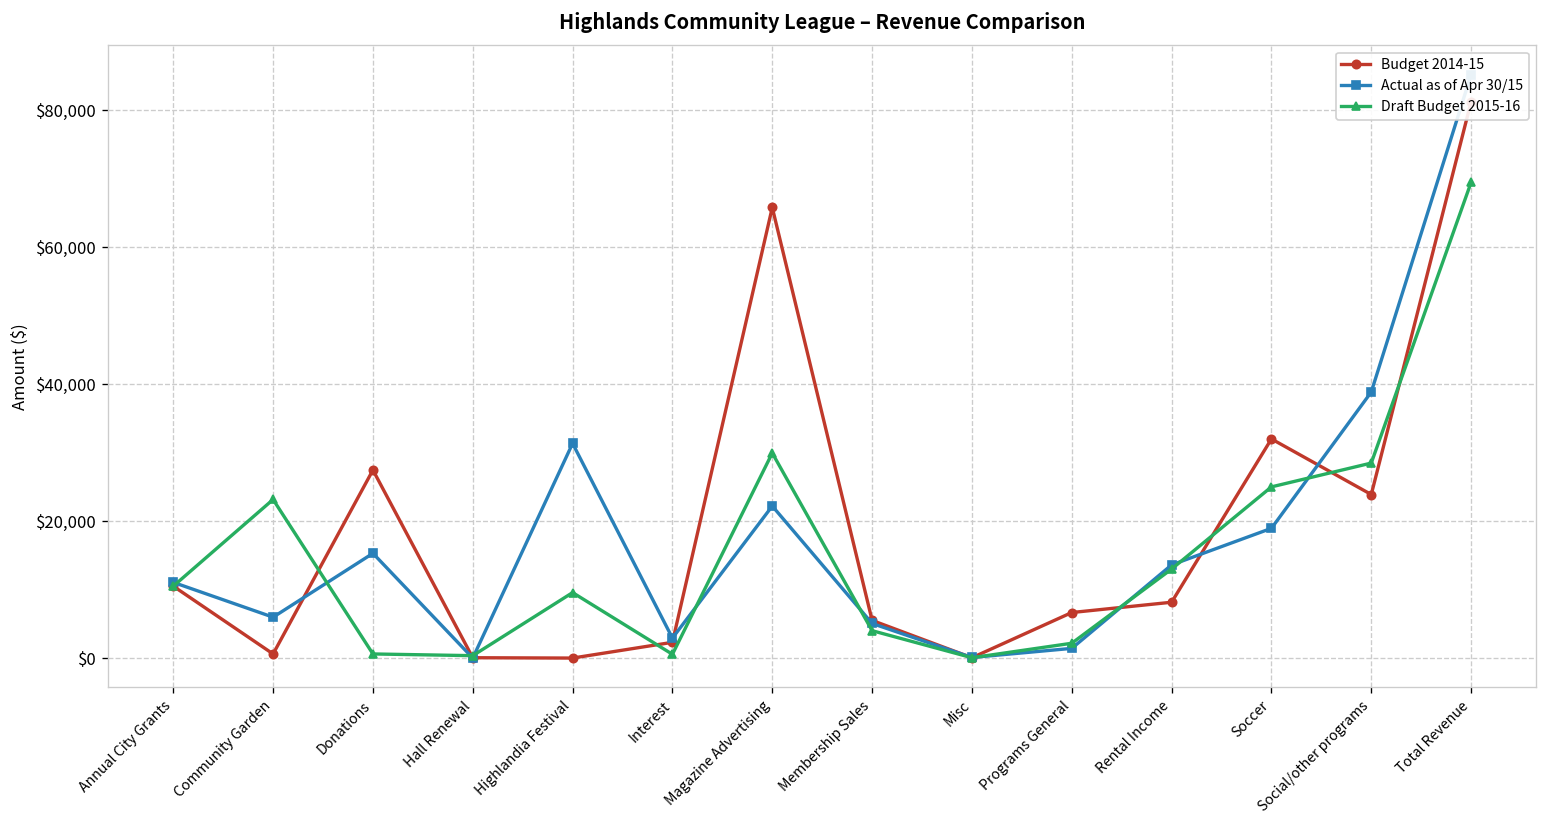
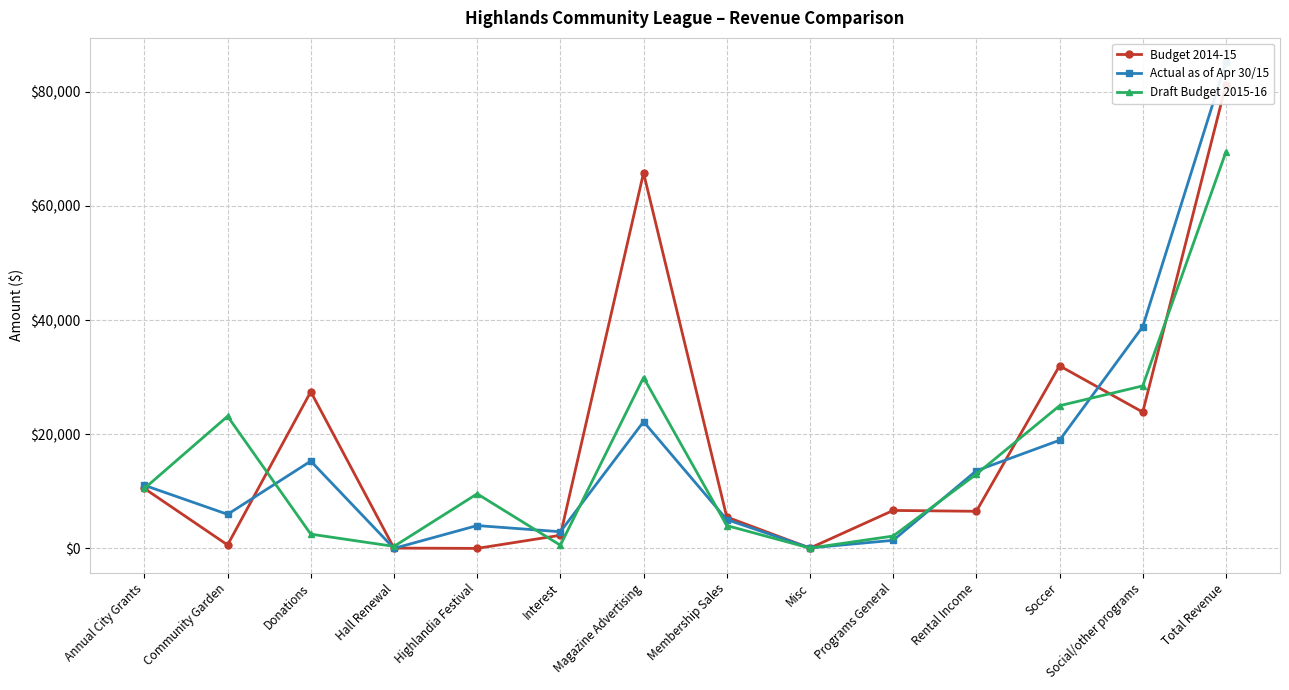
Draft Budget 2015-16, Donations: $1,000 -> $2,000
Actual as of Apr 30/15, Highlandia Festival: $31,000 -> $4,000
Budget 2014-15, Rental Income: $8,000 -> $7,000
